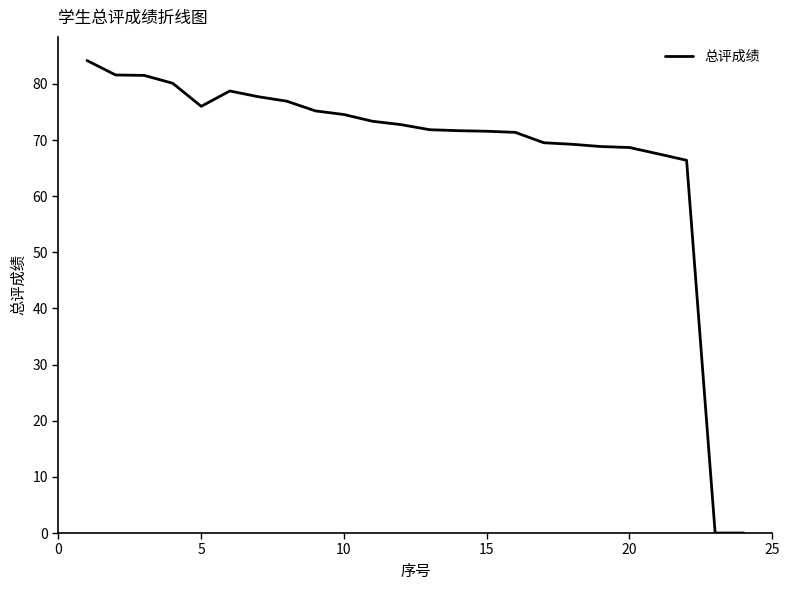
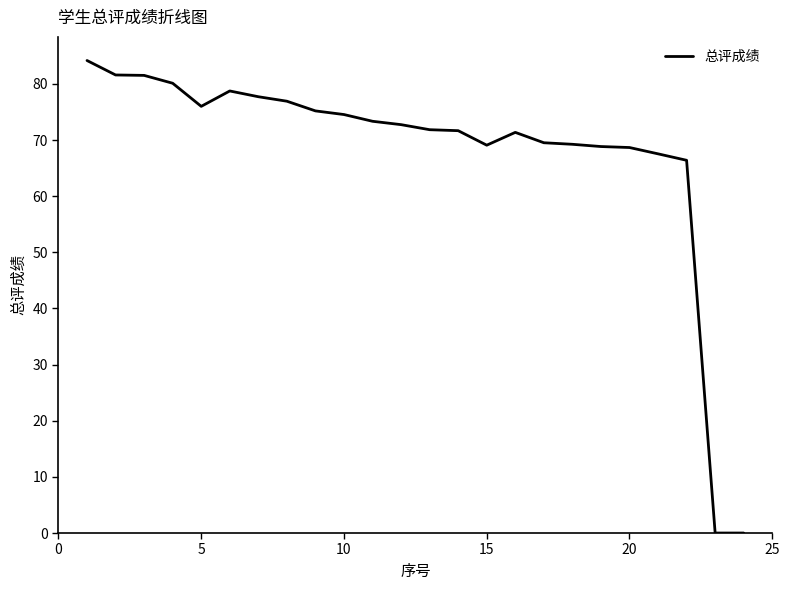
15: 72 -> 69
